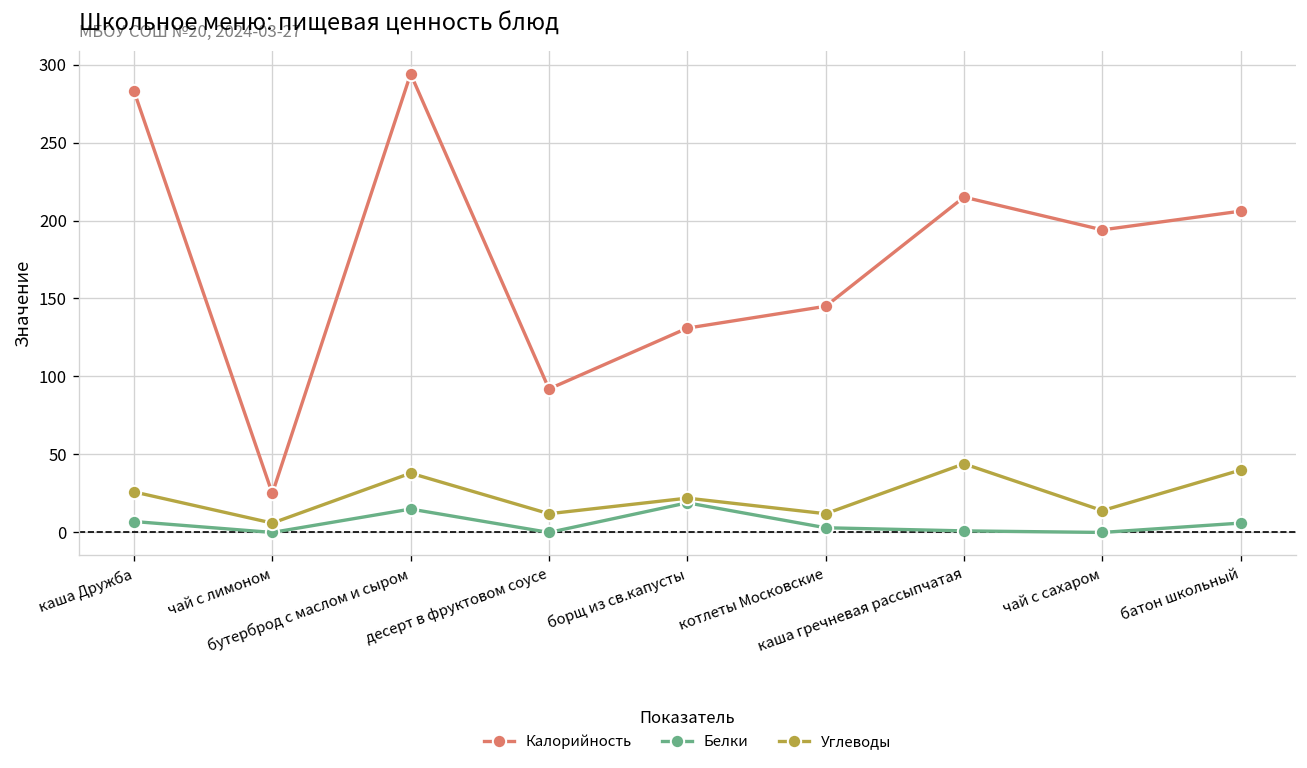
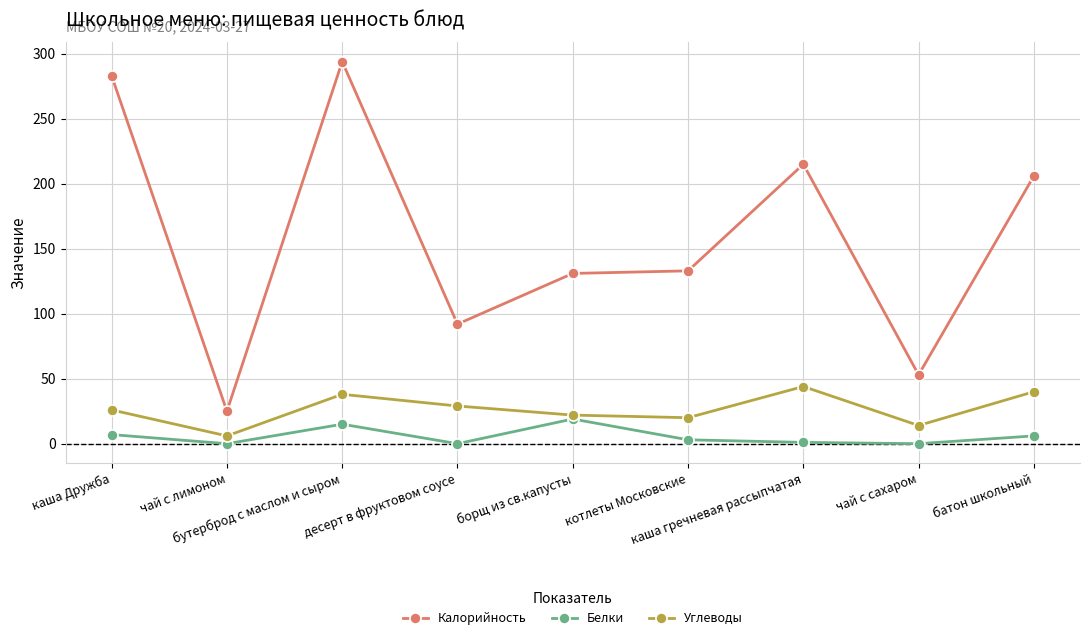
Углеводы, десерт в фруктовом соусе: 12 -> 29
Калорийность, котлеты Московские: 145 -> 133
Углеводы, котлеты Московские: 12 -> 20
Калорийность, чай с сахаром: 194 -> 53
